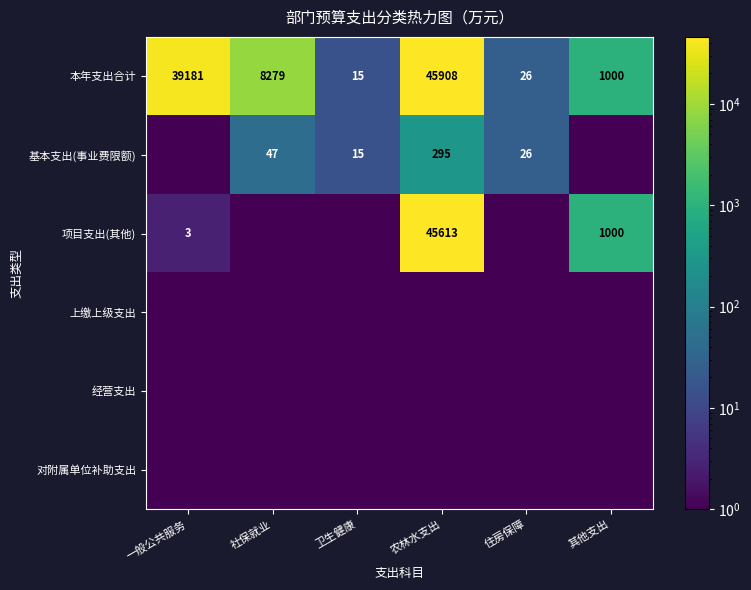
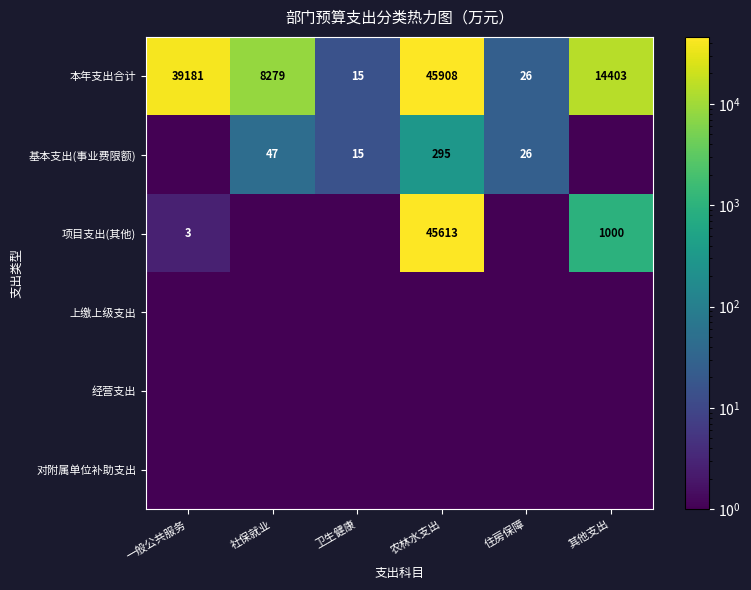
本年支出合计, 其他支出: 1000 -> 14403
